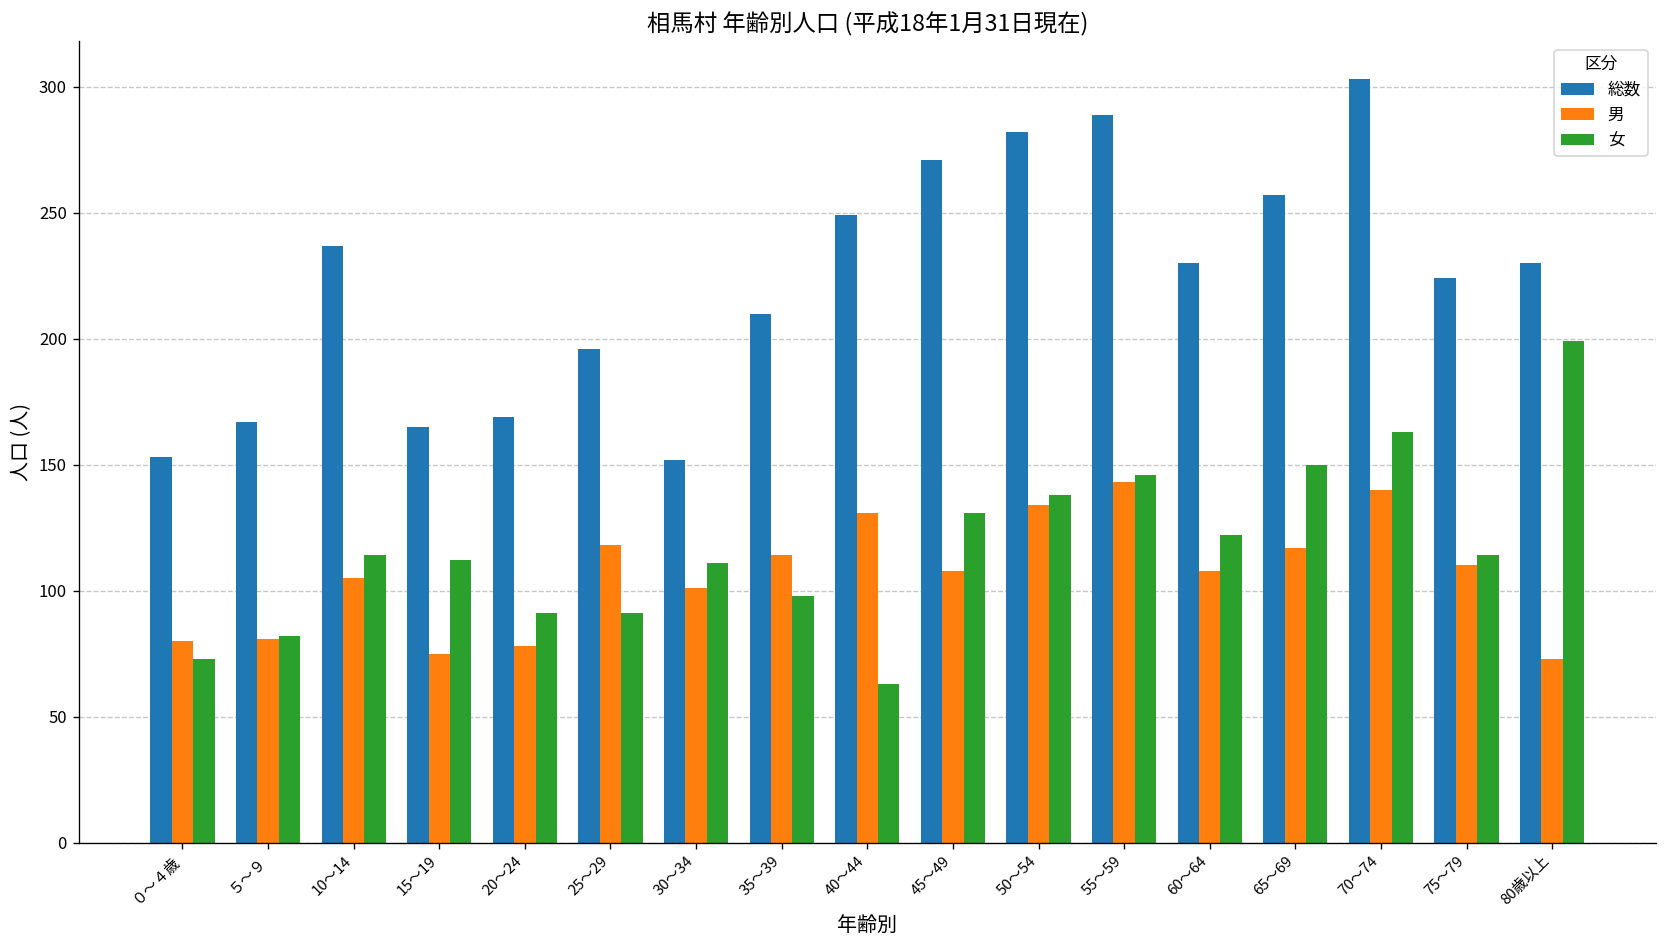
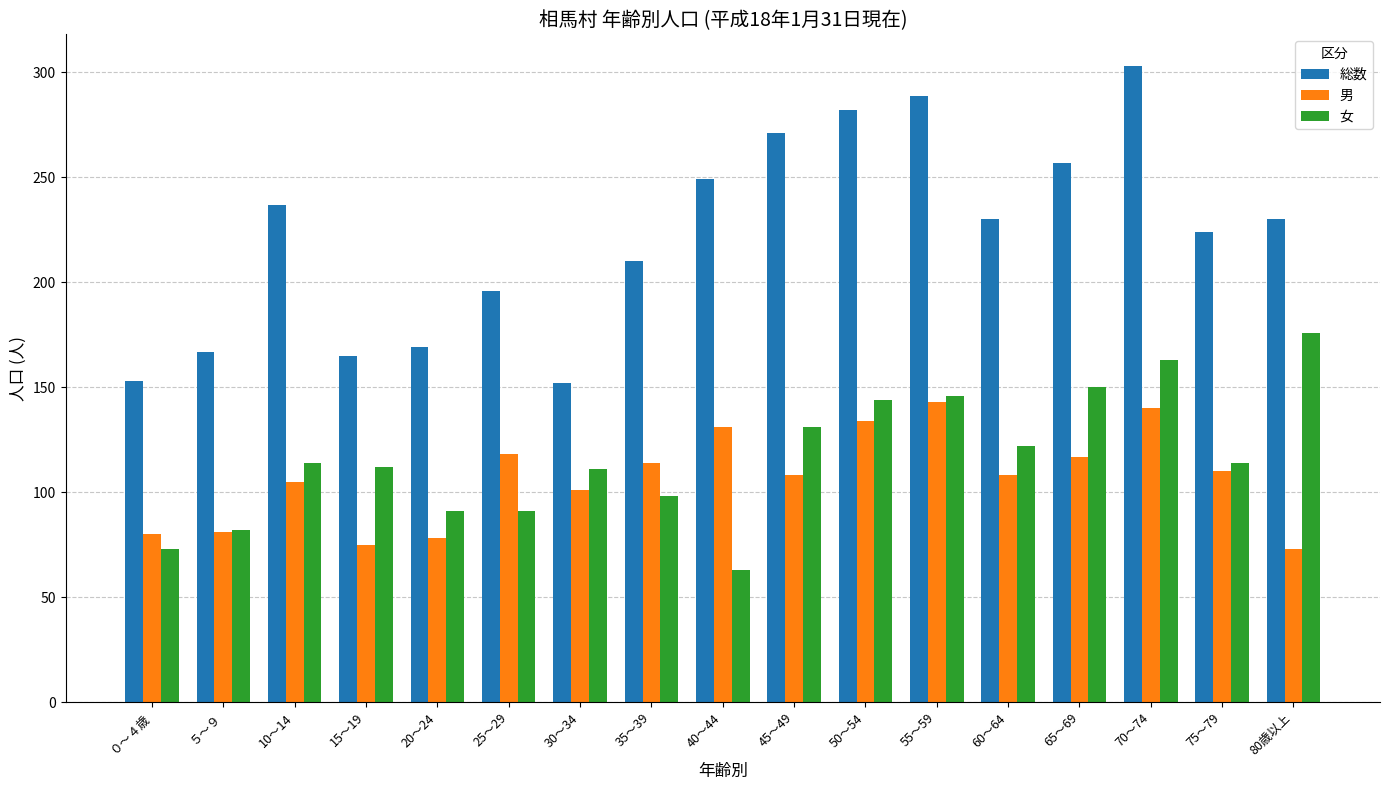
女, 50～54: 138 -> 144
女, 80歳以上: 199 -> 176
